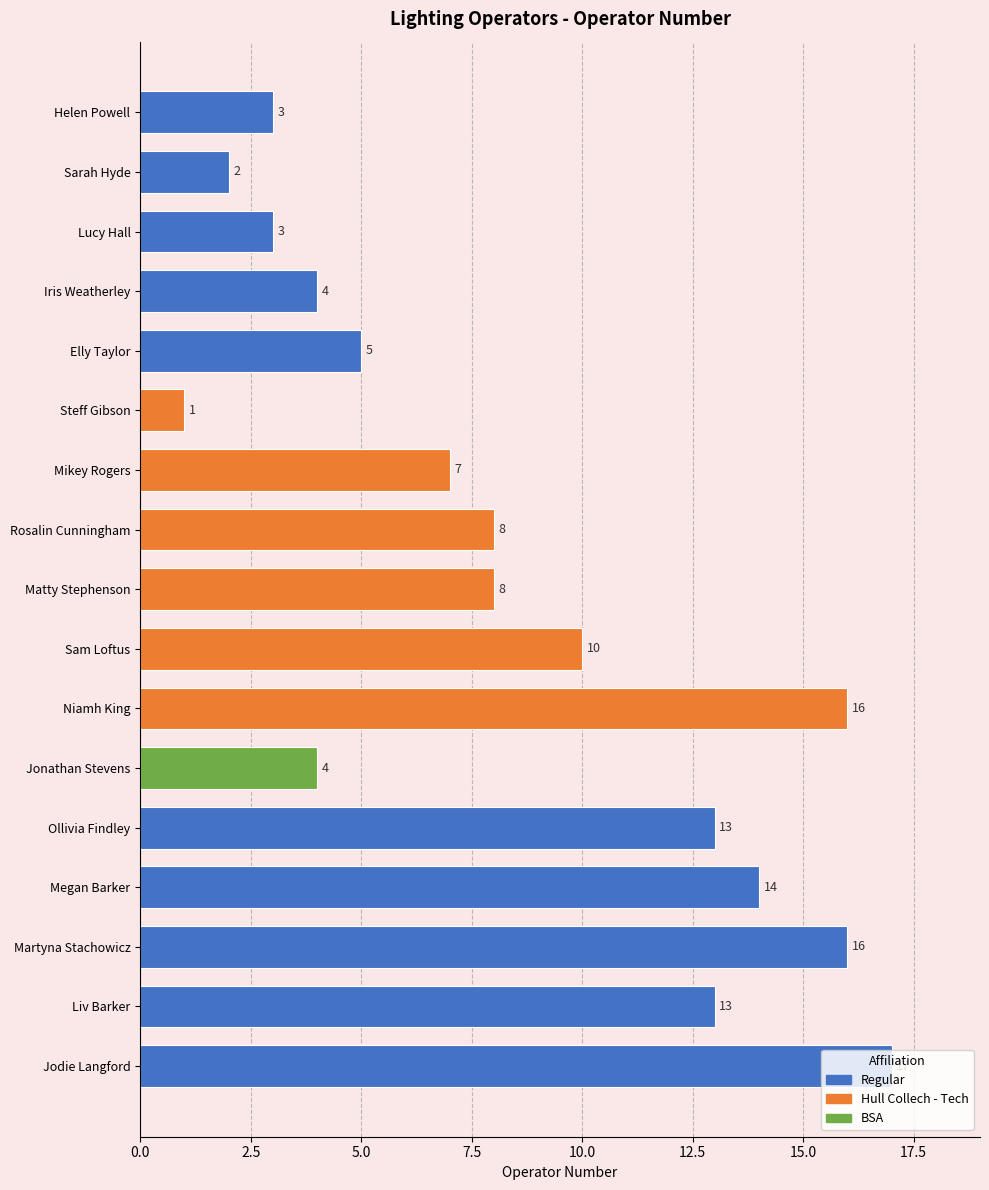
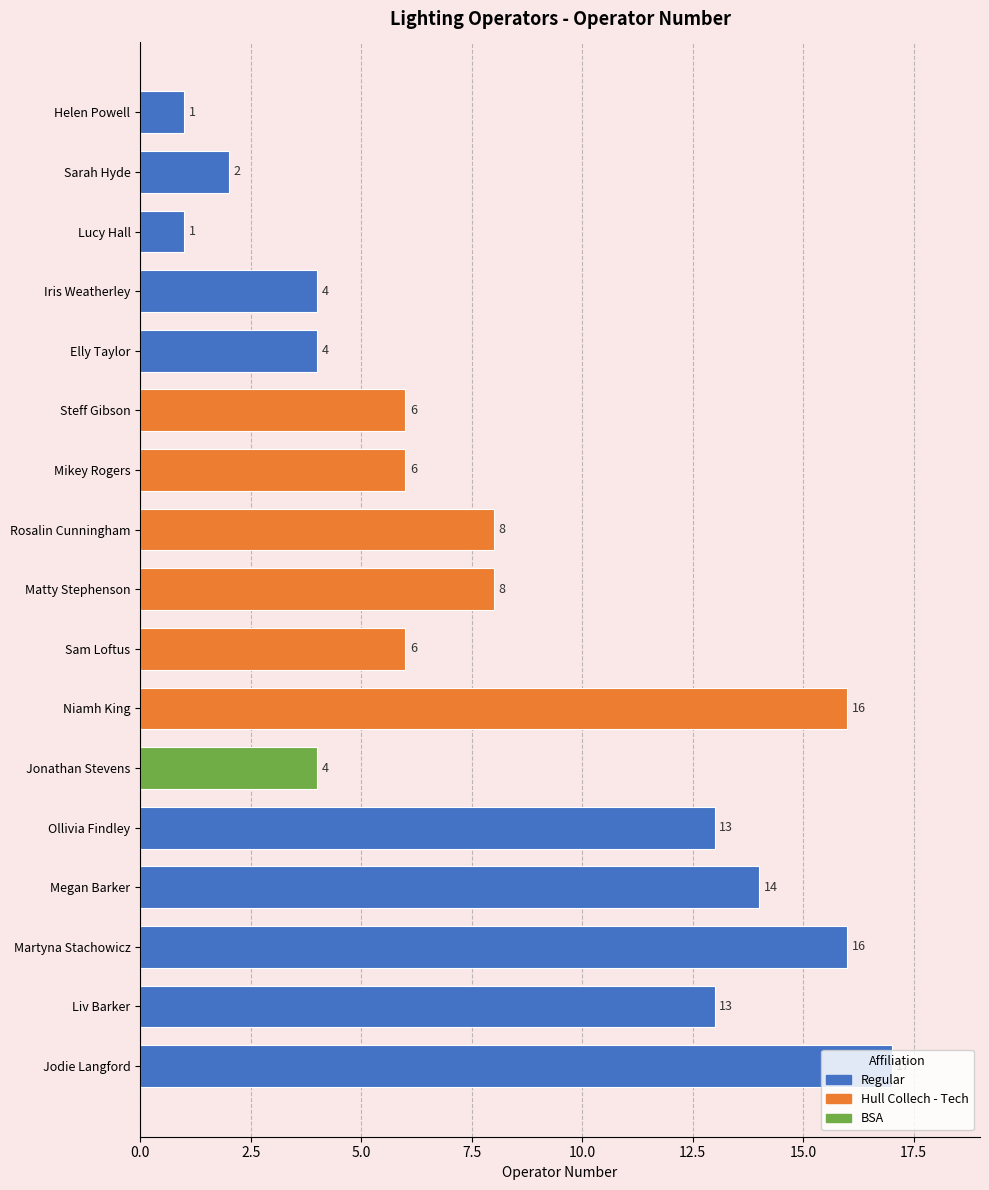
Helen Powell: 3 -> 1
Lucy Hall: 3 -> 1
Elly Taylor: 5 -> 4
Steff Gibson: 1 -> 6
Mikey Rogers: 7 -> 6
Sam Loftus: 10 -> 6
